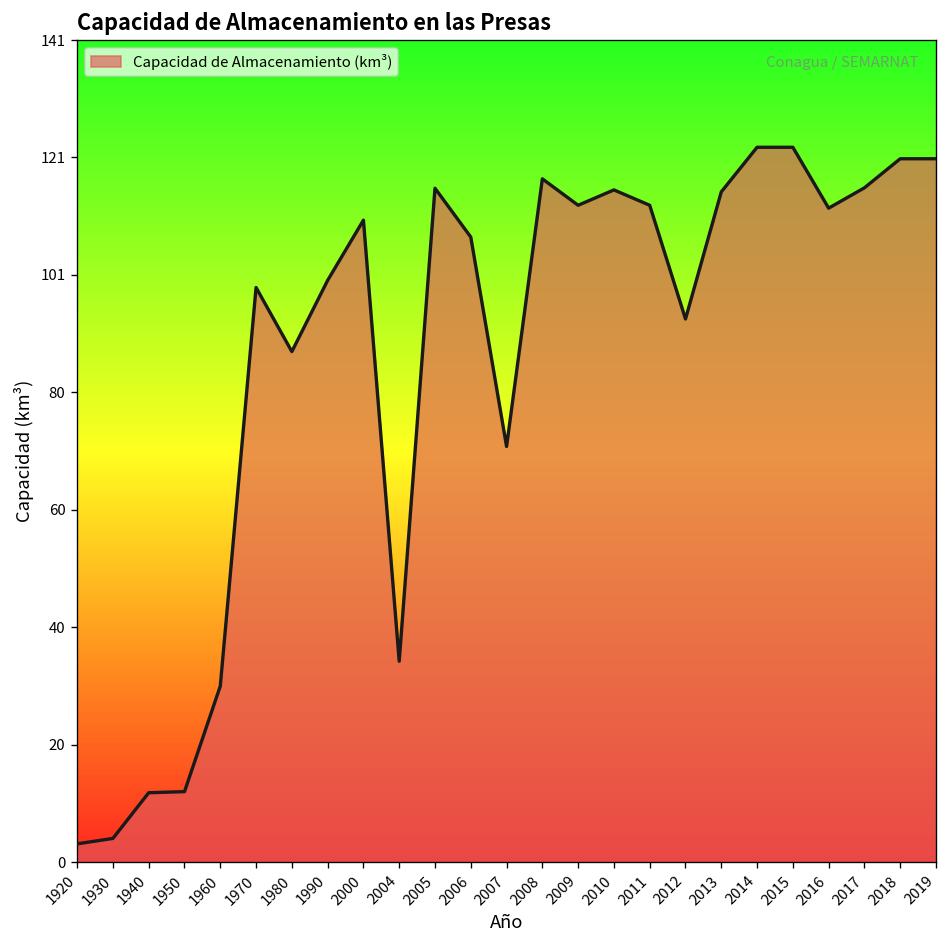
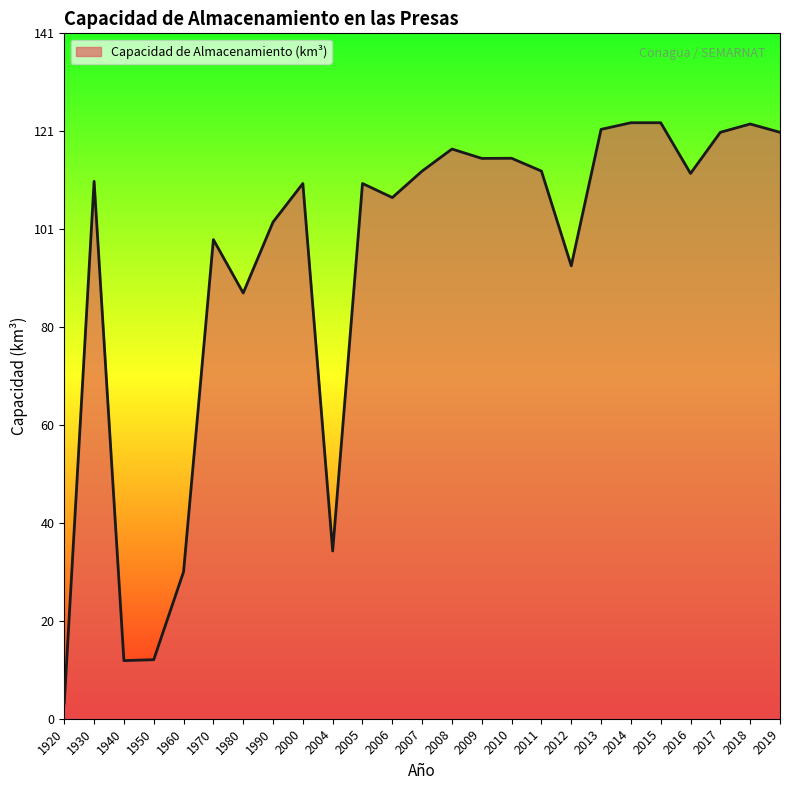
1930: 4 -> 110
1990: 100 -> 102
2005: 115 -> 110
2007: 71 -> 112
2009: 112 -> 115
2013: 115 -> 121
2017: 115 -> 120
2018: 120 -> 122
